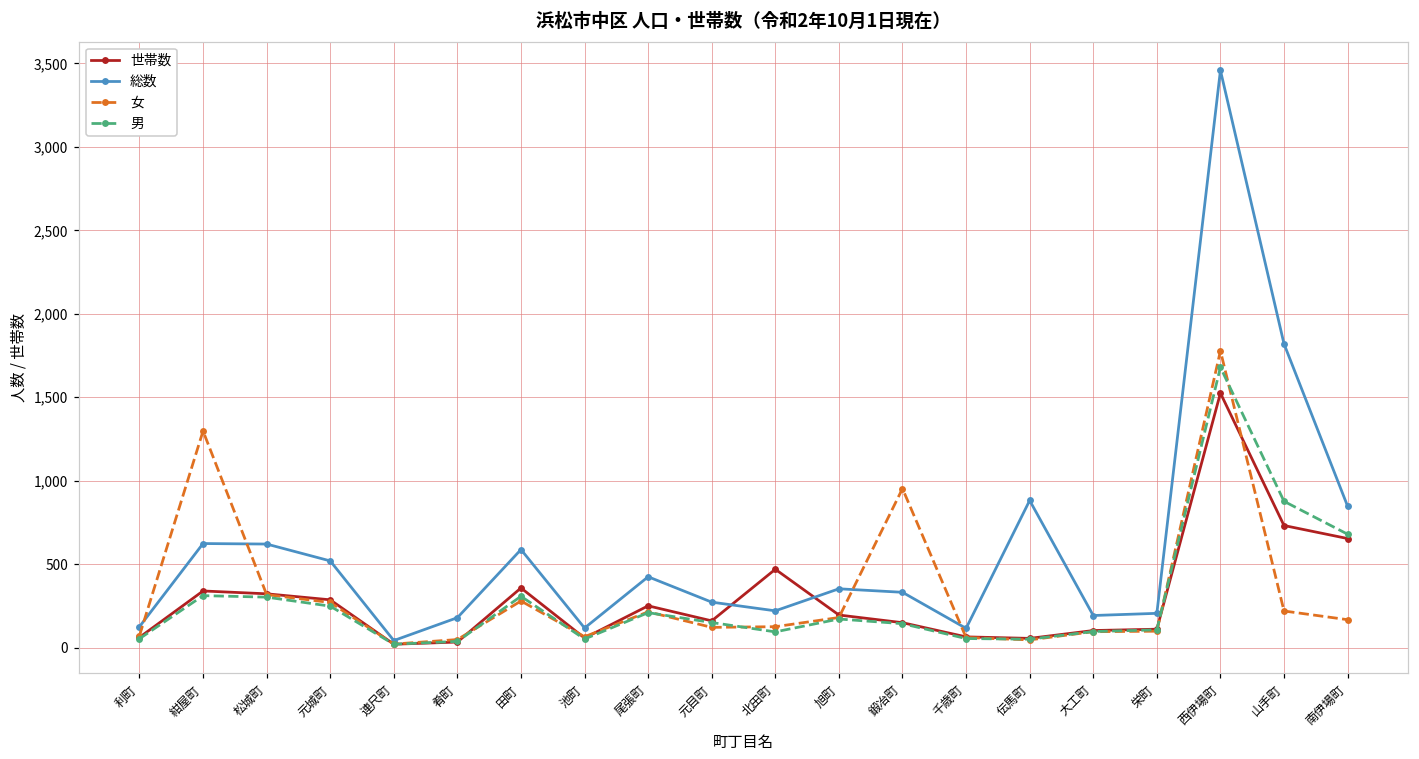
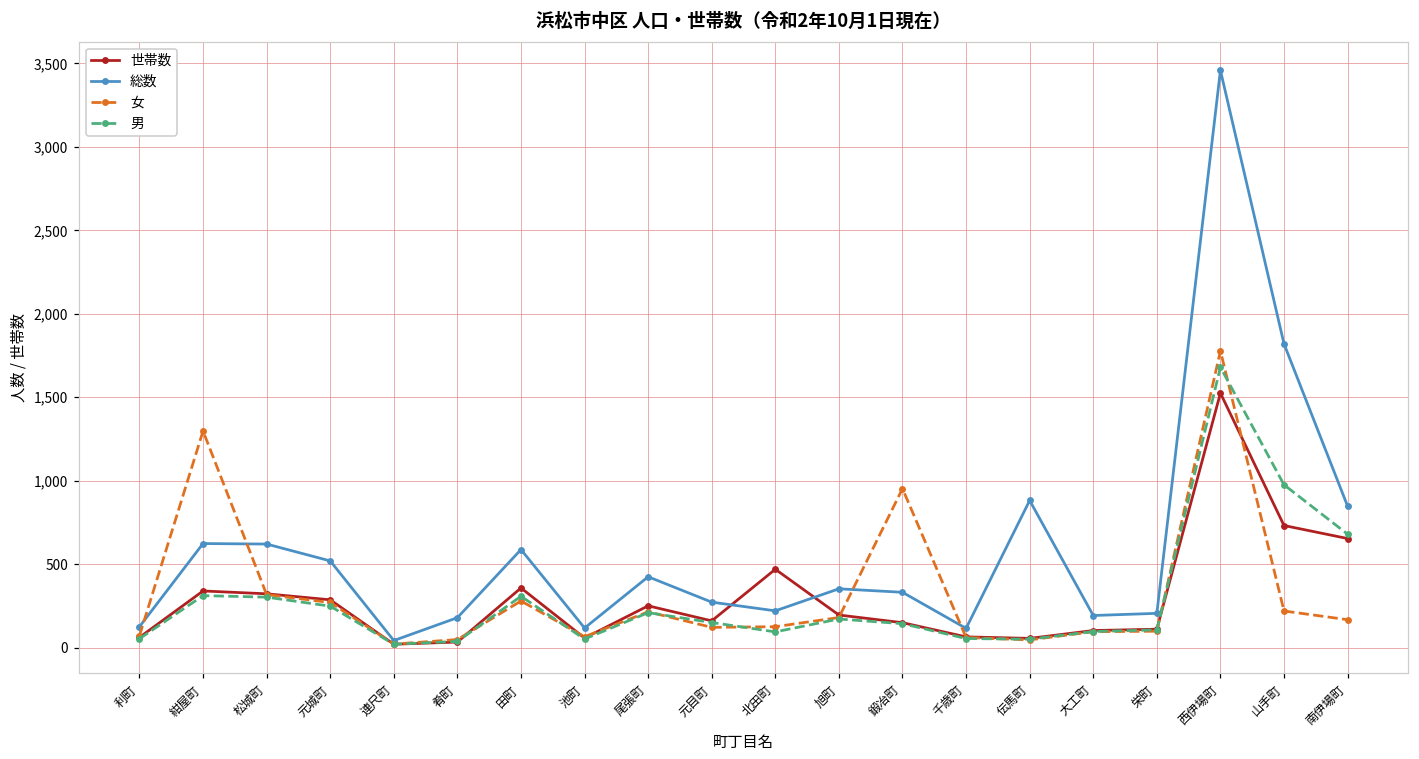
男, 山手町: 880 -> 980
